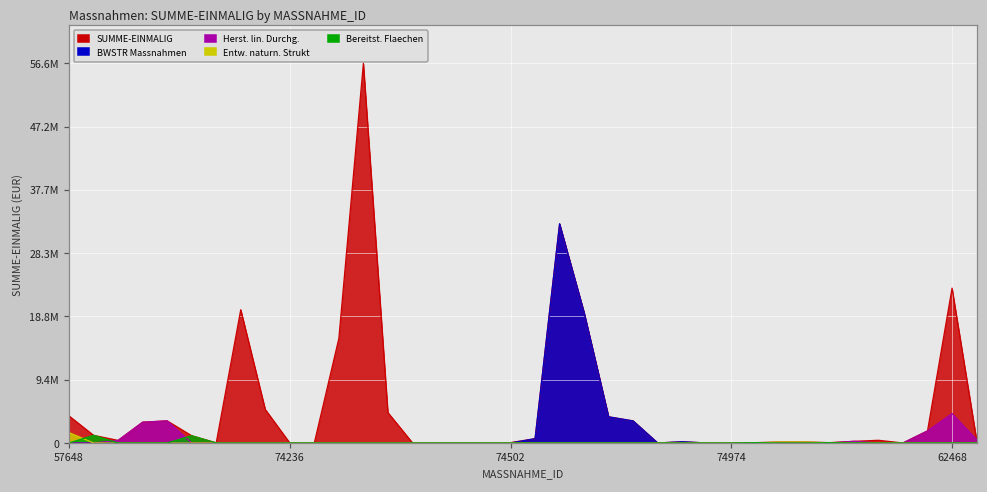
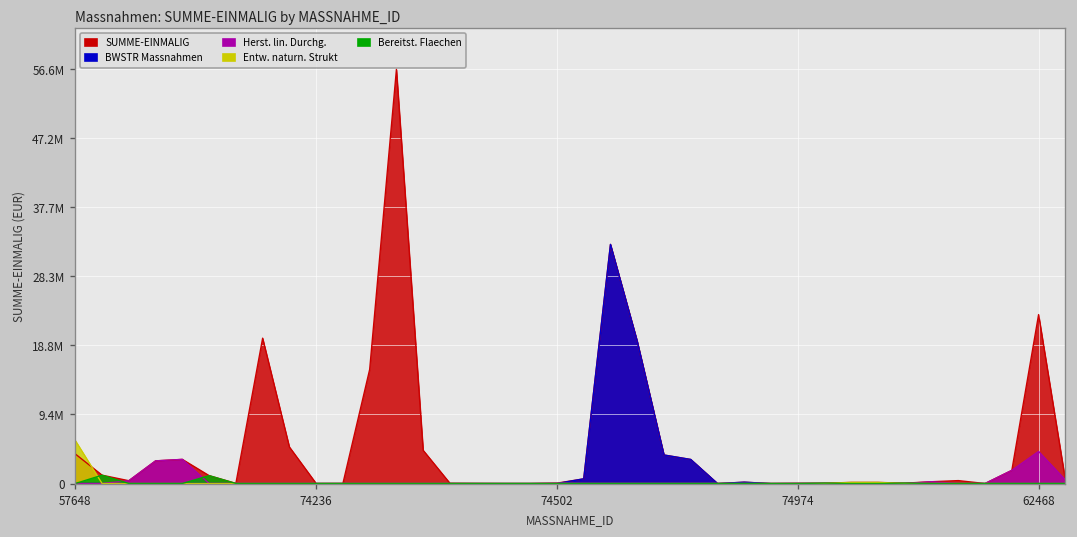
Entw. naturn. Strukt, 57648: 2000000 -> 6000000
